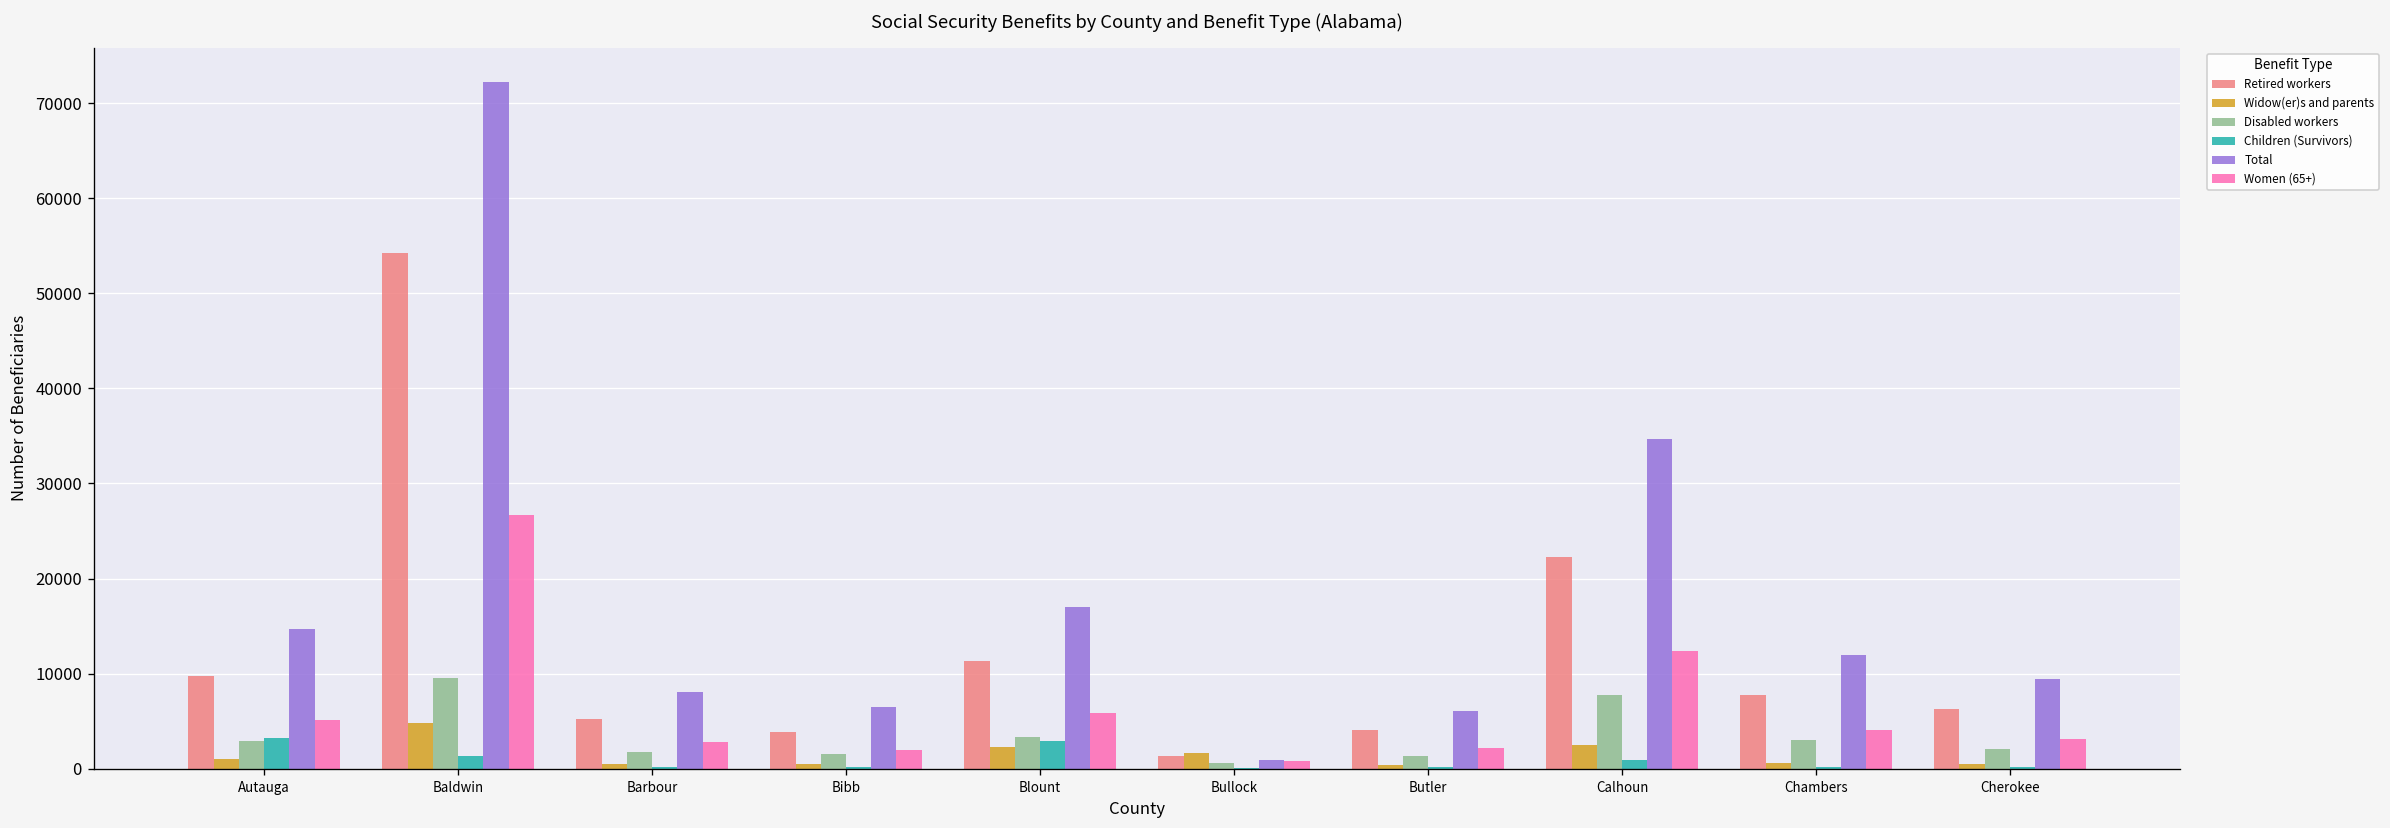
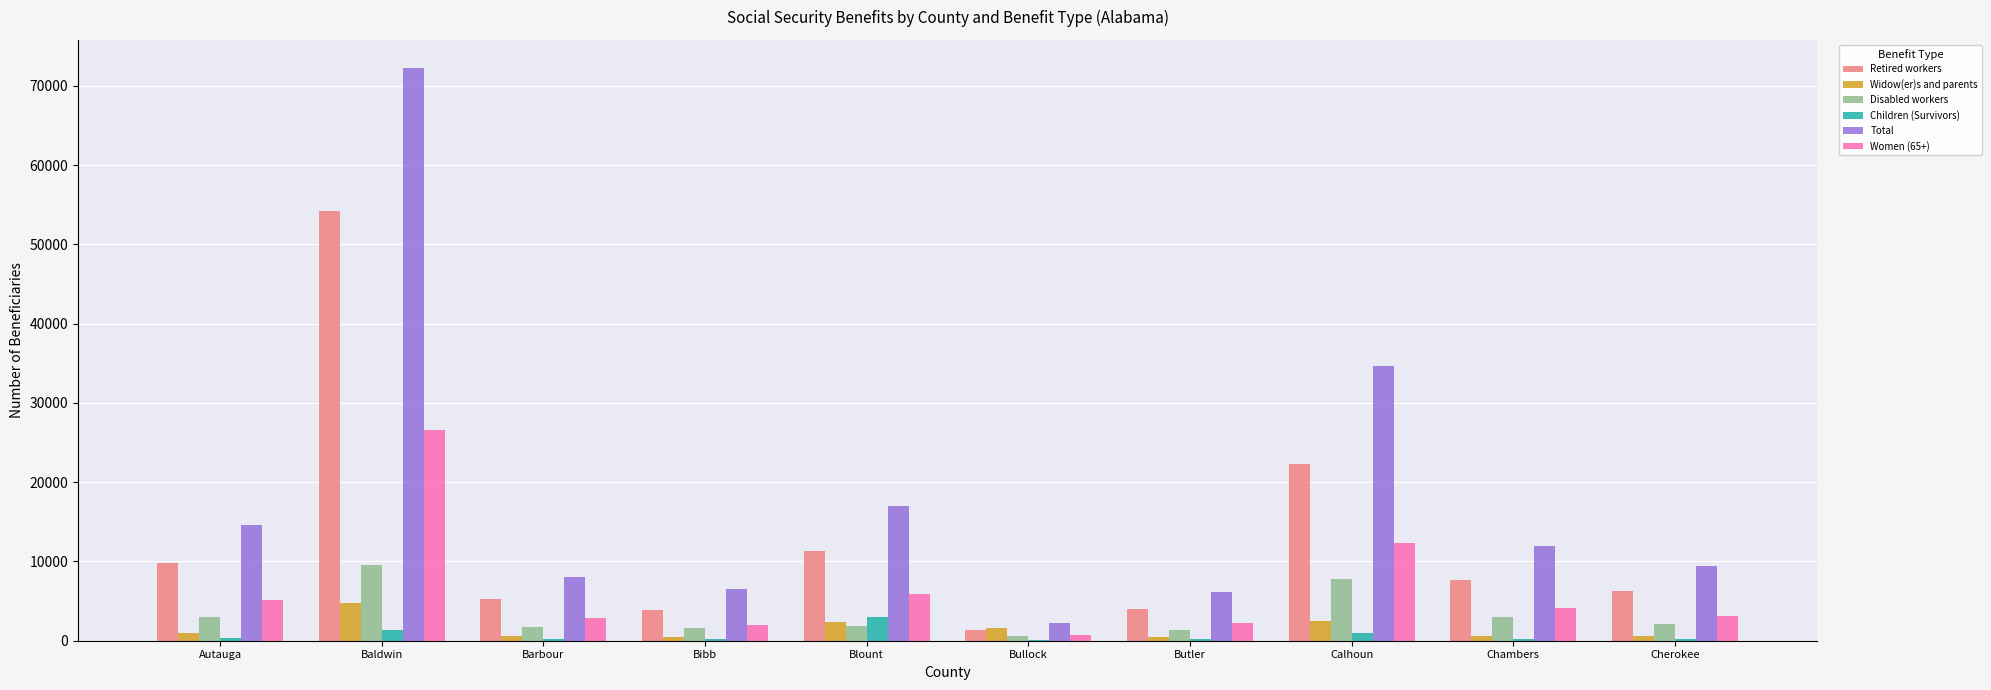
Children (Survivors), Autauga: 3000 -> 0
Disabled workers, Blount: 3000 -> 2000
Total, Bullock: 1000 -> 2000
